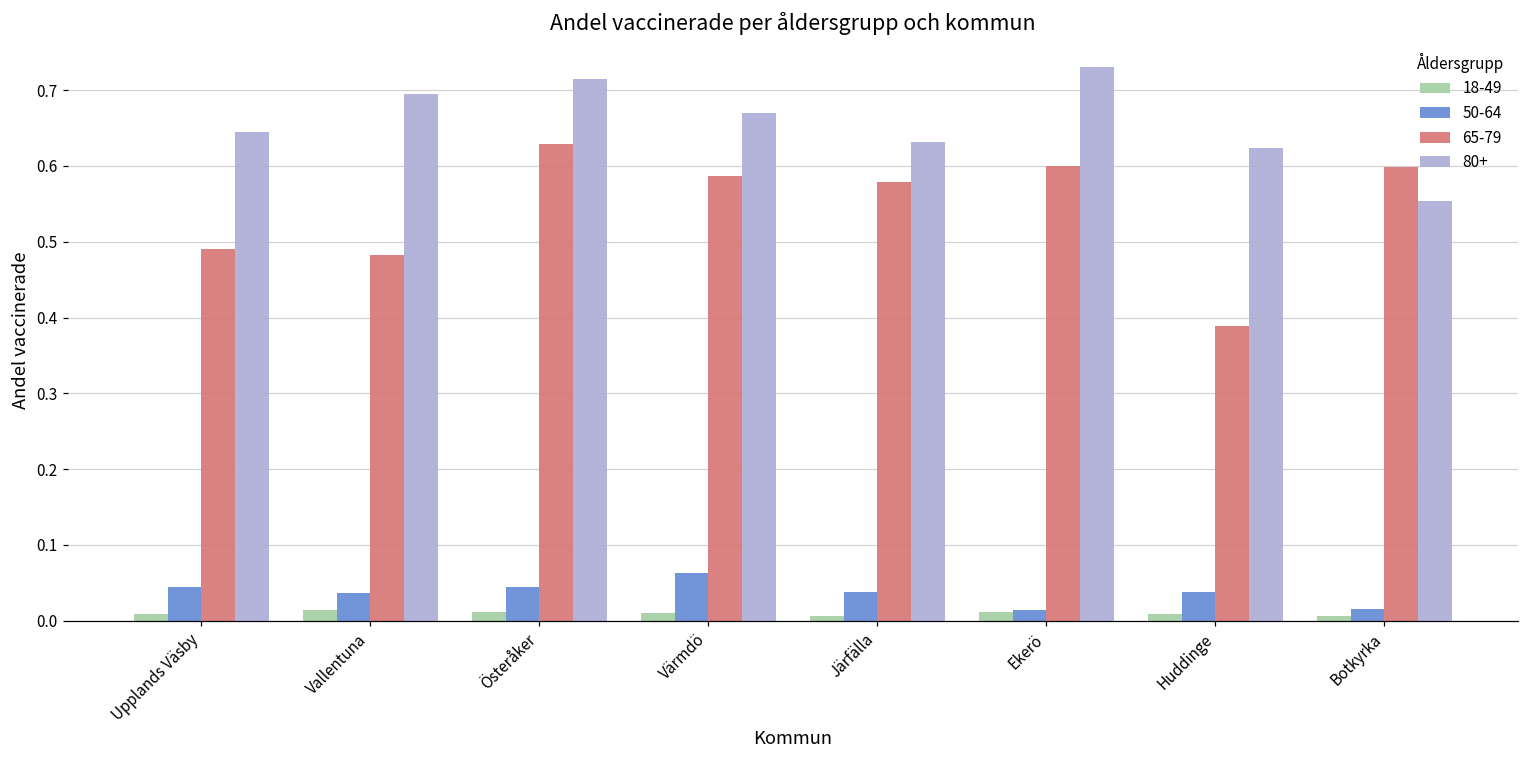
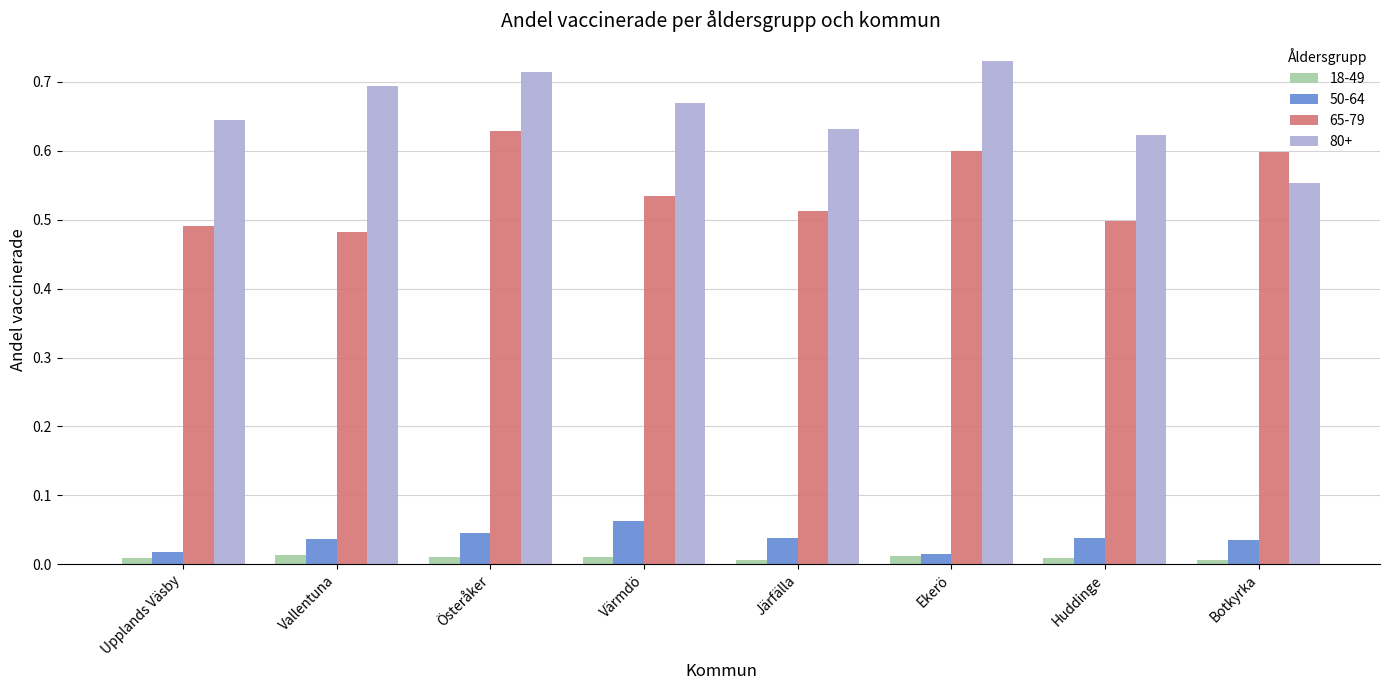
50-64, Upplands Väsby: 0.04 -> 0.02
65-79, Värmdö: 0.59 -> 0.53
65-79, Järfälla: 0.58 -> 0.51
65-79, Huddinge: 0.39 -> 0.50
50-64, Botkyrka: 0.01 -> 0.03
